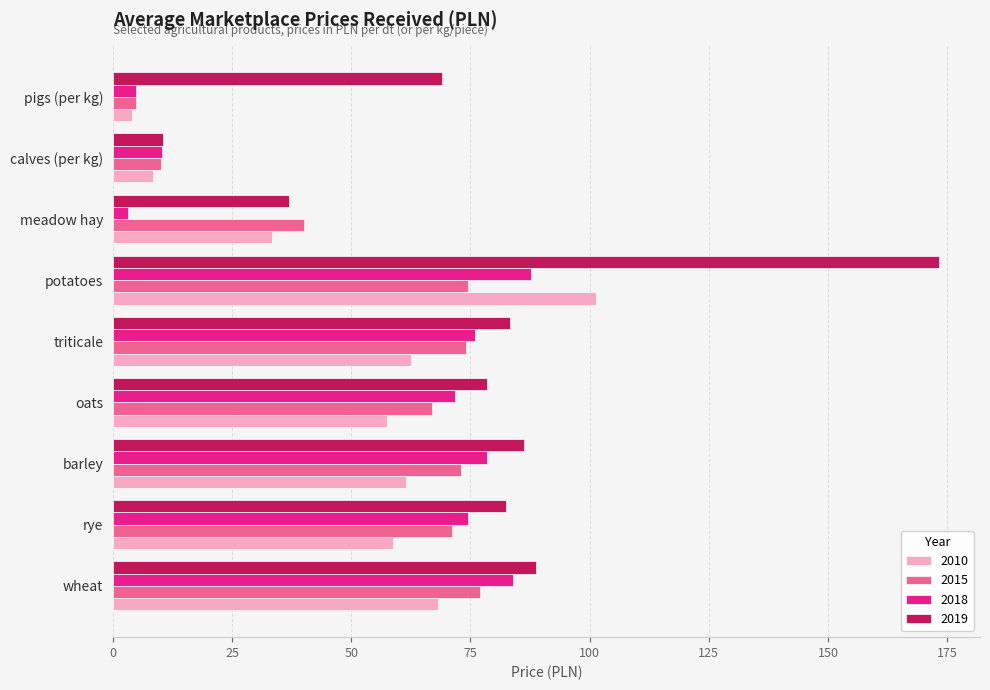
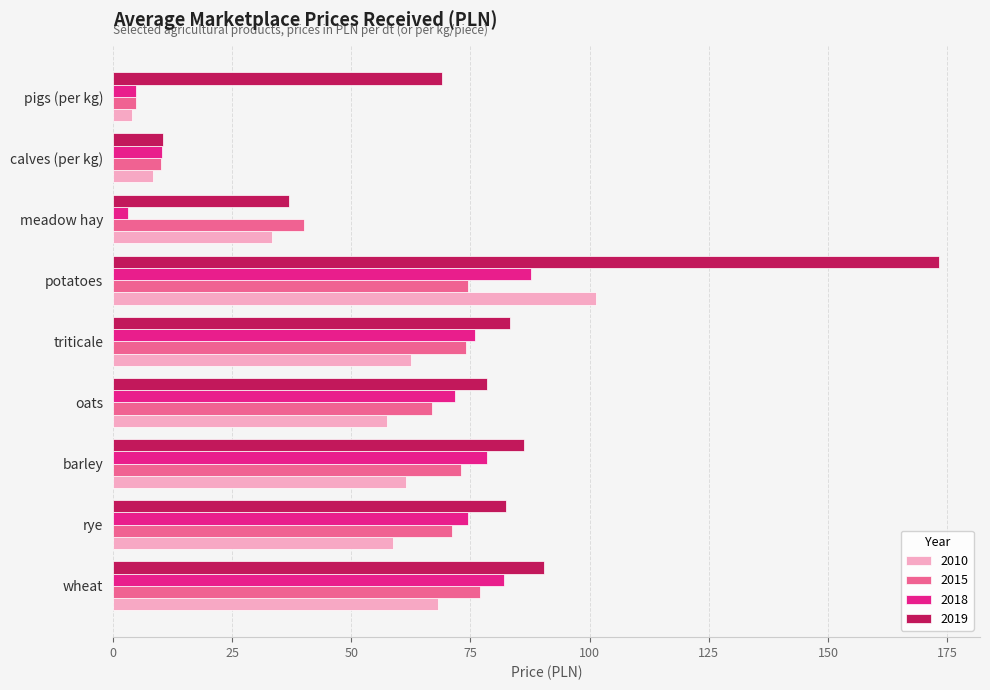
2019, wheat: 89 -> 90
2018, wheat: 84 -> 82
